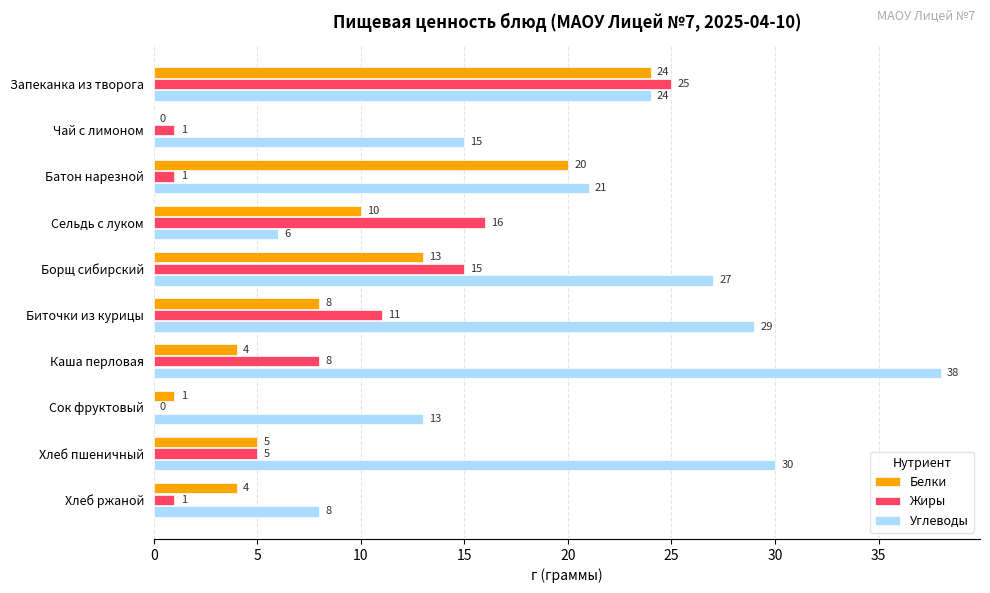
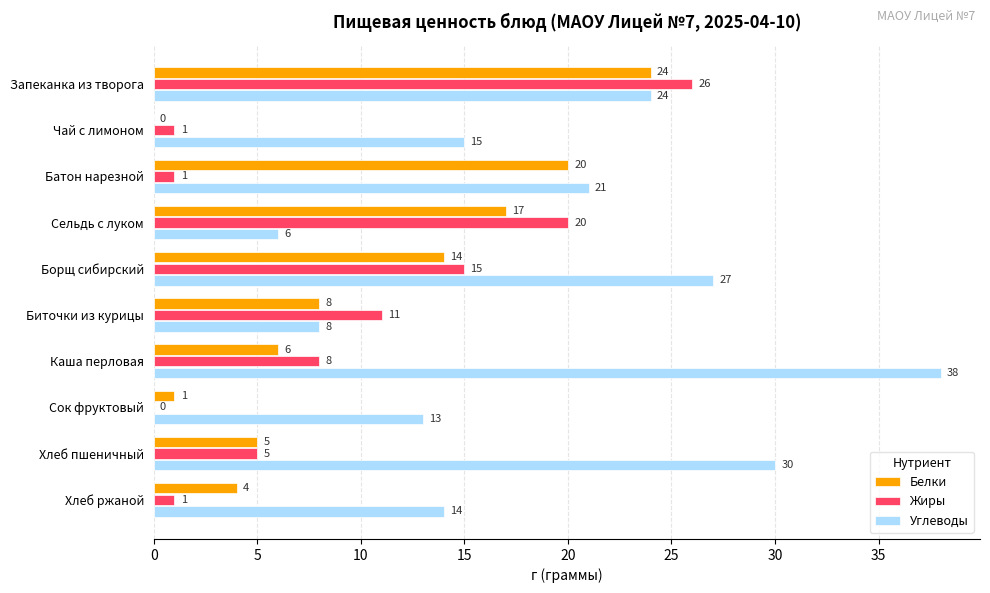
Жиры, Запеканка из творога: 25 -> 26
Белки, Сельдь с луком: 10 -> 17
Жиры, Сельдь с луком: 16 -> 20
Белки, Борщ сибирский: 13 -> 14
Углеводы, Биточки из курицы: 29 -> 8
Белки, Каша перловая: 4 -> 6
Углеводы, Хлеб ржаной: 8 -> 14
